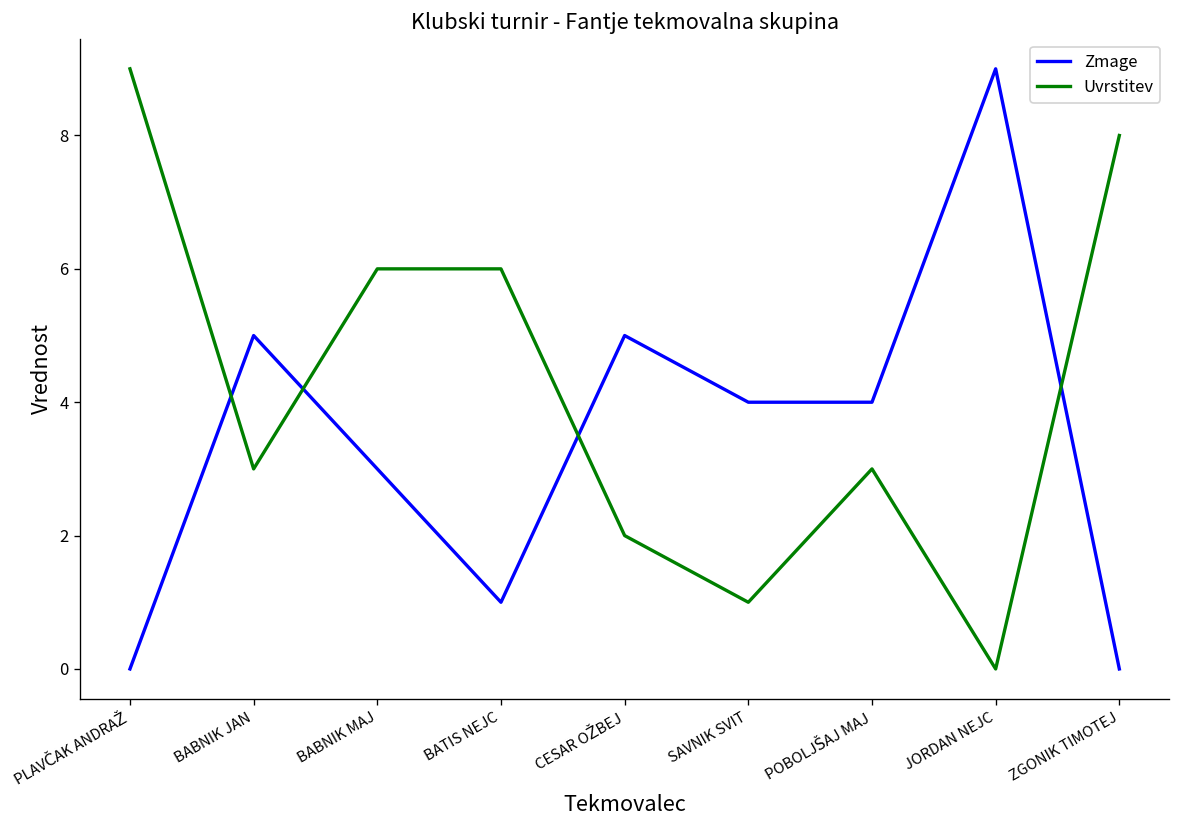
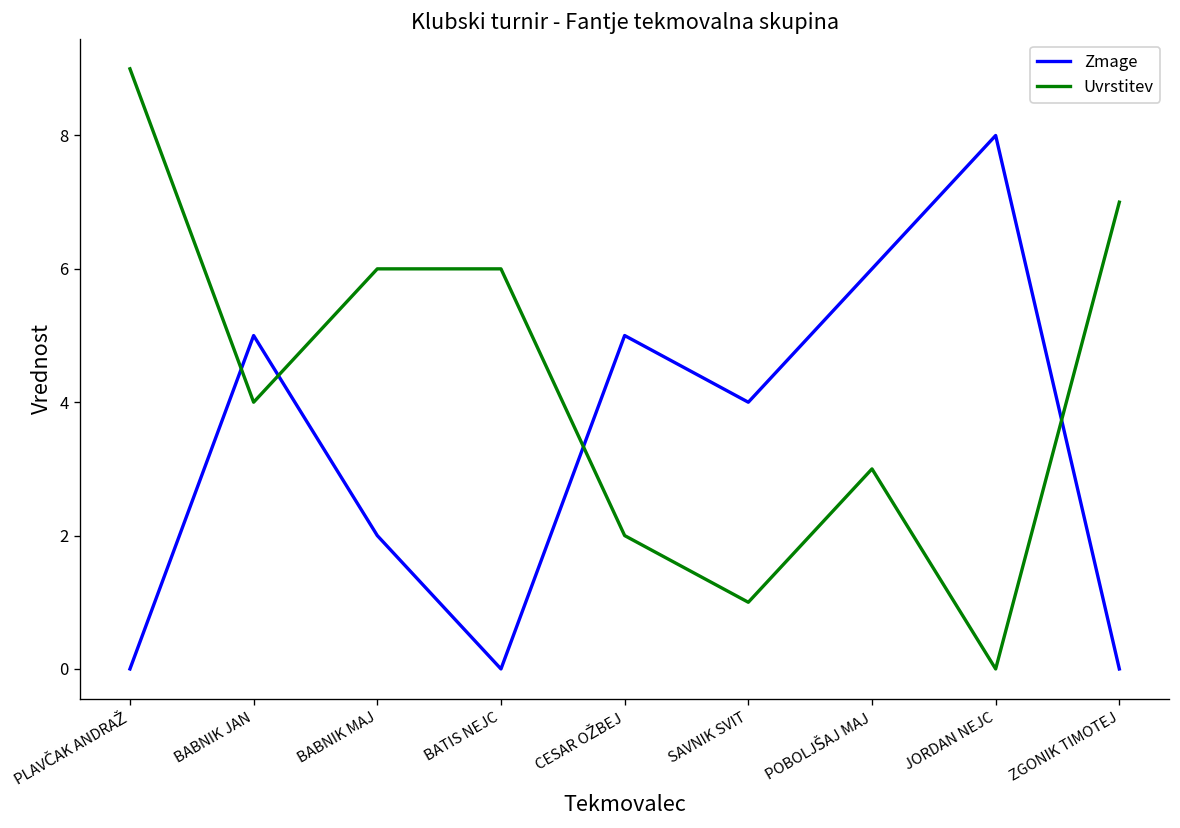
Uvrstitev, BABNIK JAN: 3 -> 4
Zmage, BABNIK MAJ: 3 -> 2
Zmage, BATIS NEJC: 1 -> 0
Zmage, POBOLJŠAJ MAJ: 4 -> 6
Zmage, JORDAN NEJC: 9 -> 8
Uvrstitev, ZGONIK TIMOTEJ: 8 -> 7
